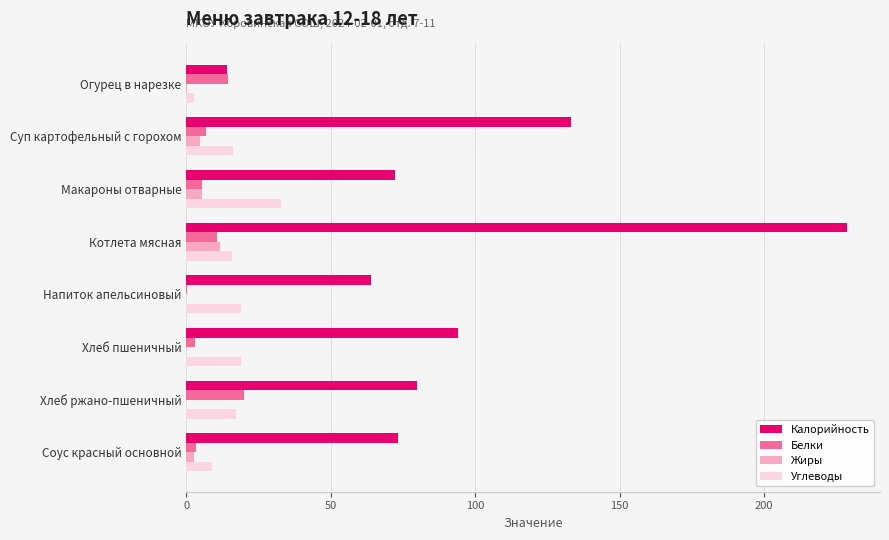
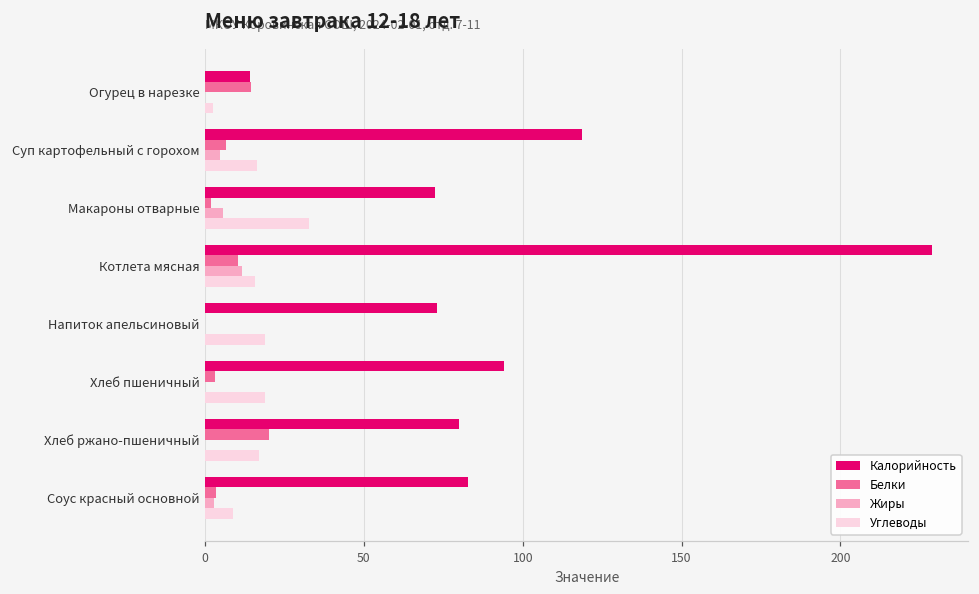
Калорийность, Суп картофельный с горохом: 133 -> 119
Белки, Макароны отварные: 5 -> 2
Калорийность, Напиток апельсиновый: 64 -> 73
Калорийность, Соус красный основной: 73 -> 83
